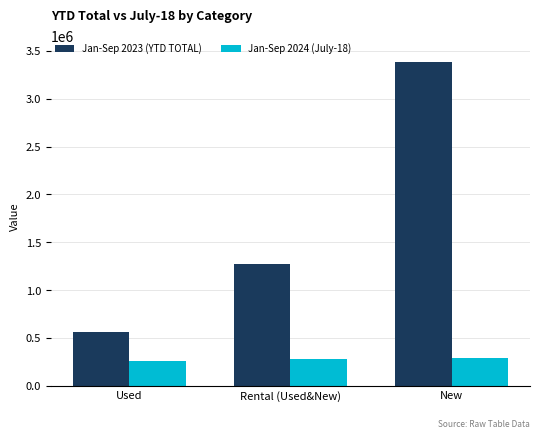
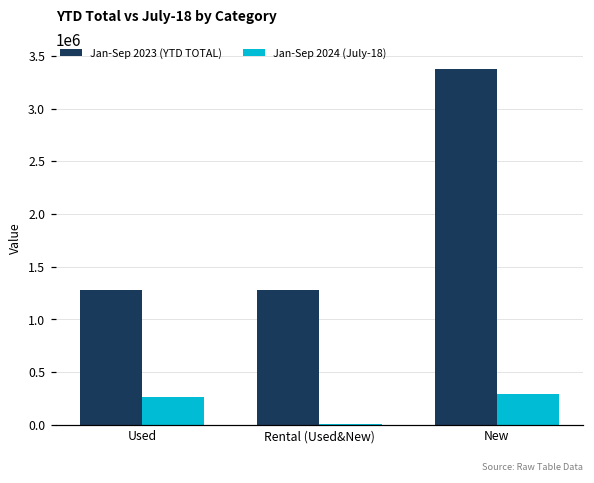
Jan-Sep 2023 (YTD TOTAL), Used: 600000 -> 1300000
Jan-Sep 2024 (July-18), Rental (Used&New): 300000 -> 0
